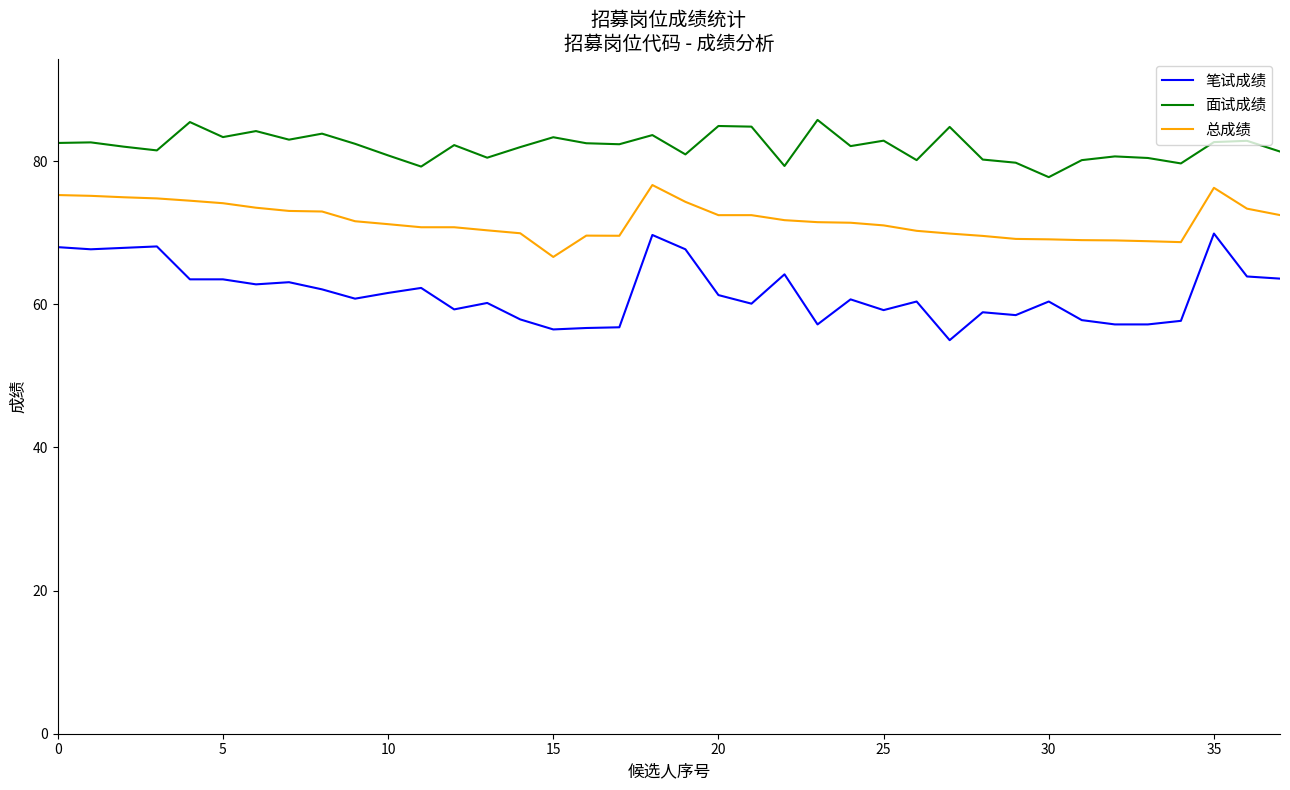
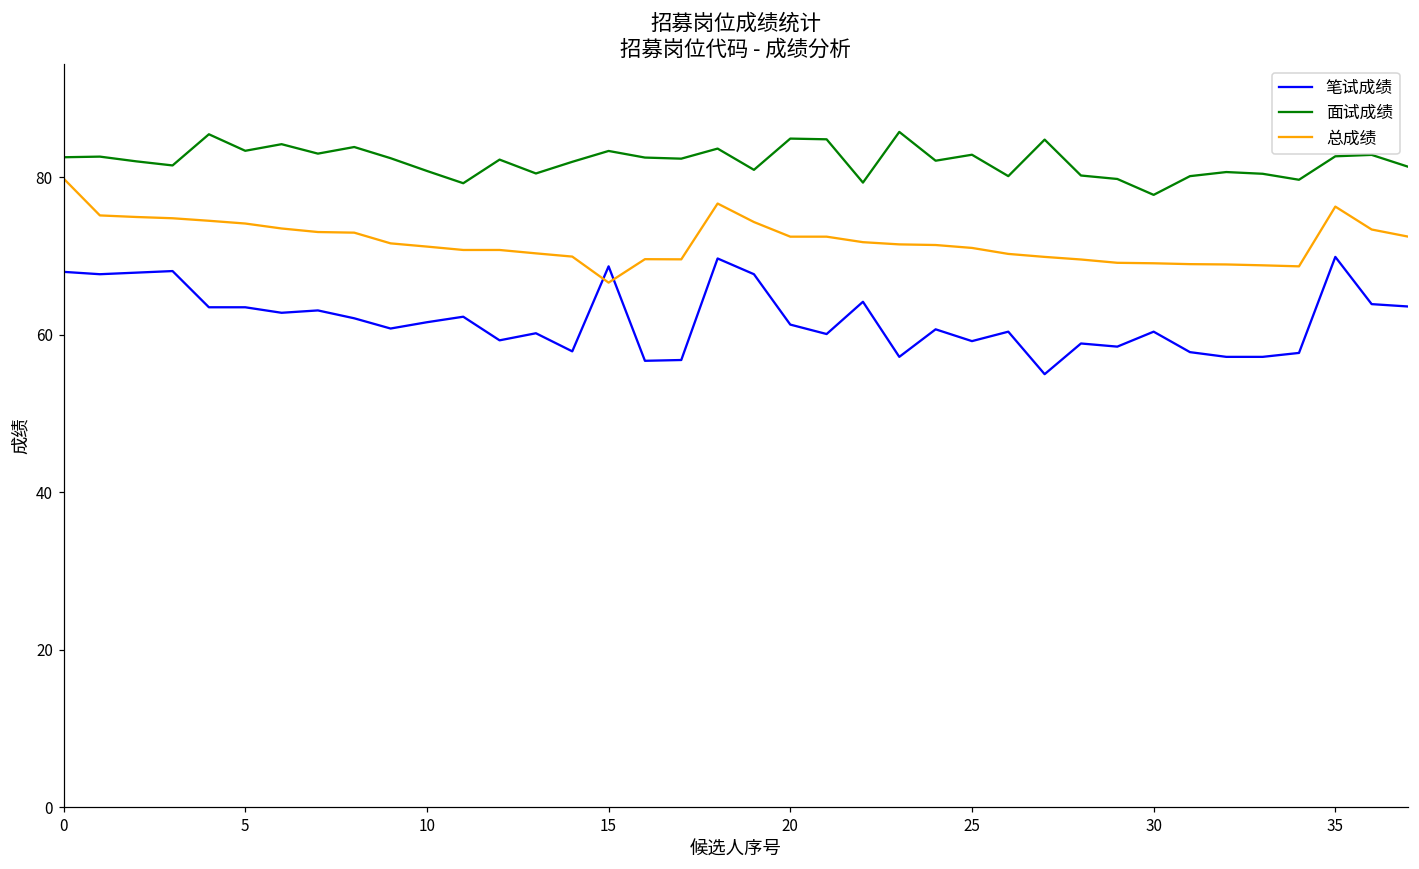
总成绩, 0: 75 -> 80
笔试成绩, 15: 57 -> 69
